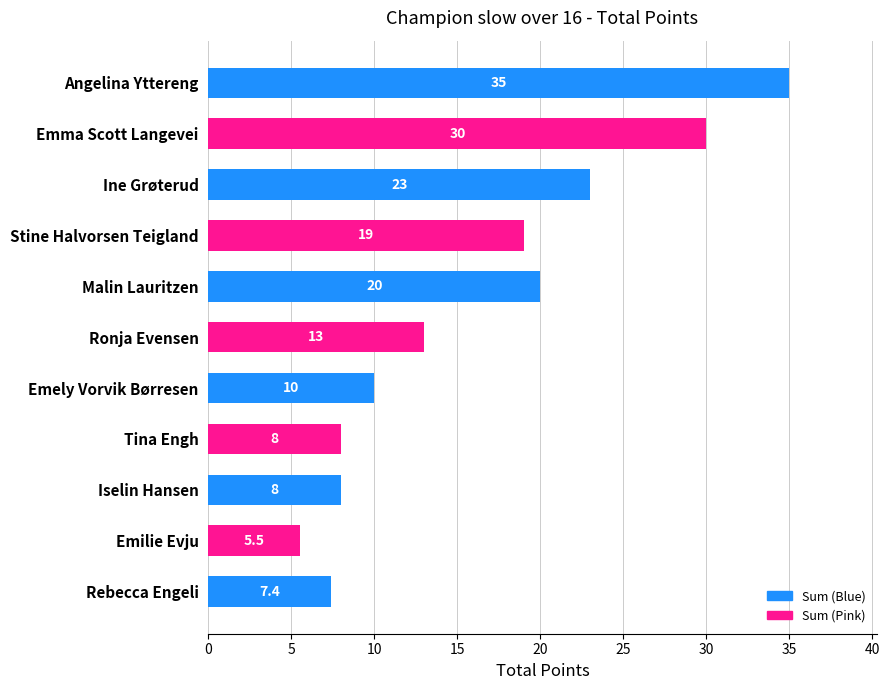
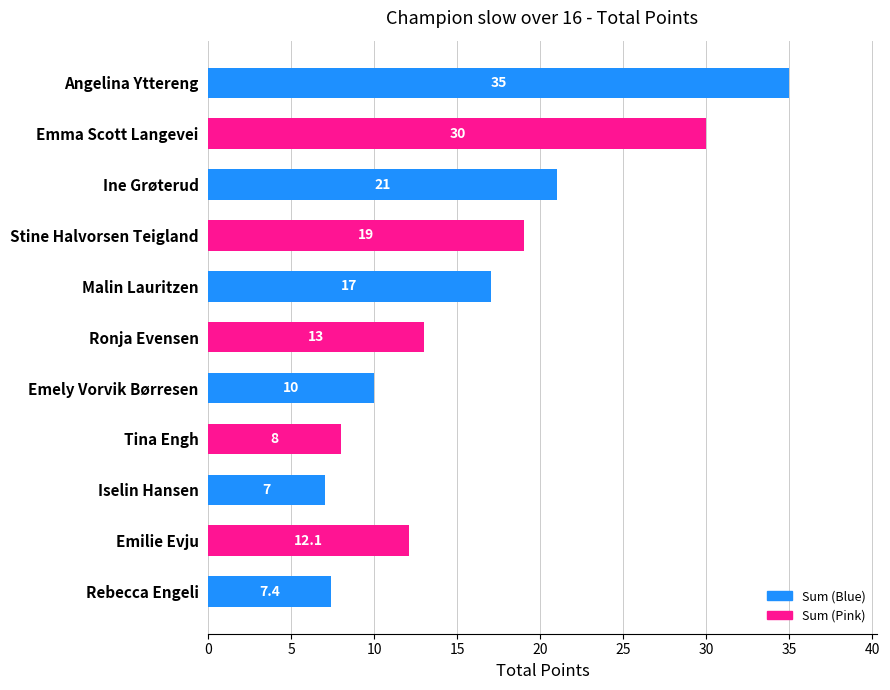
Ine Grøterud: 23 -> 21
Malin Lauritzen: 20 -> 17
Iselin Hansen: 8 -> 7
Emilie Evju: 5.5 -> 12.1
